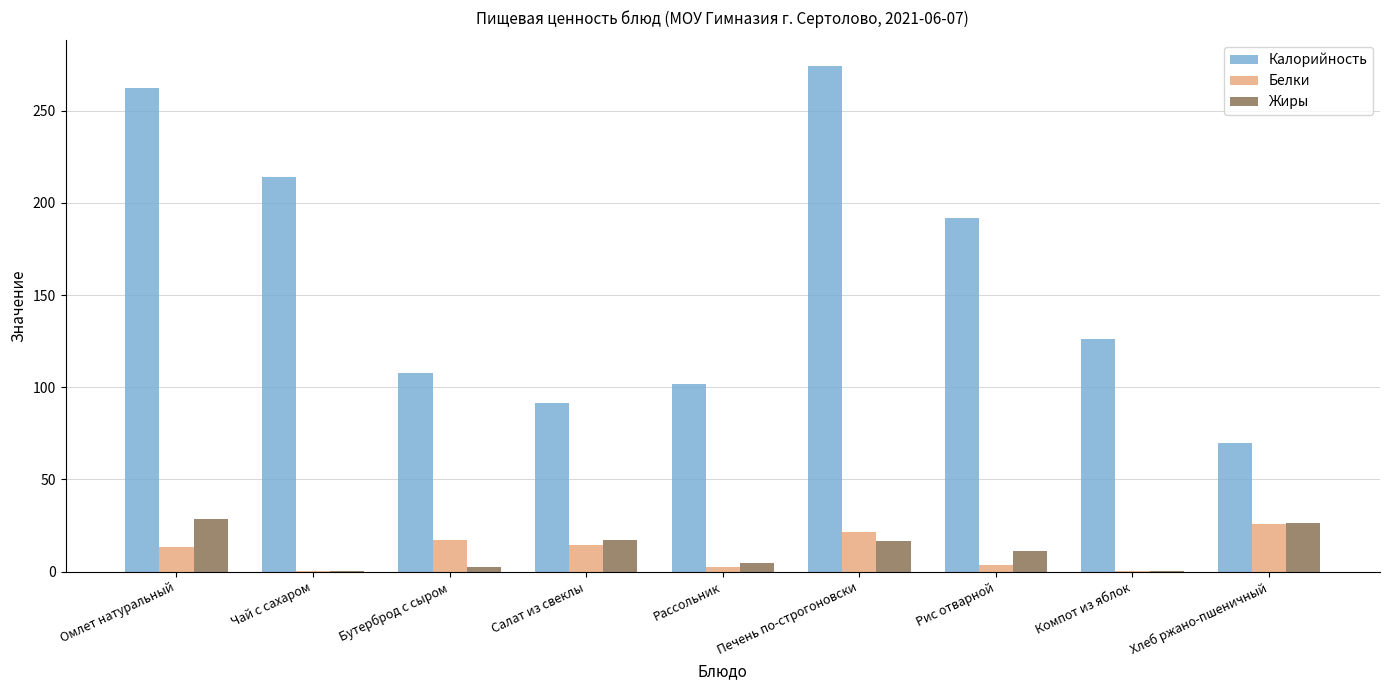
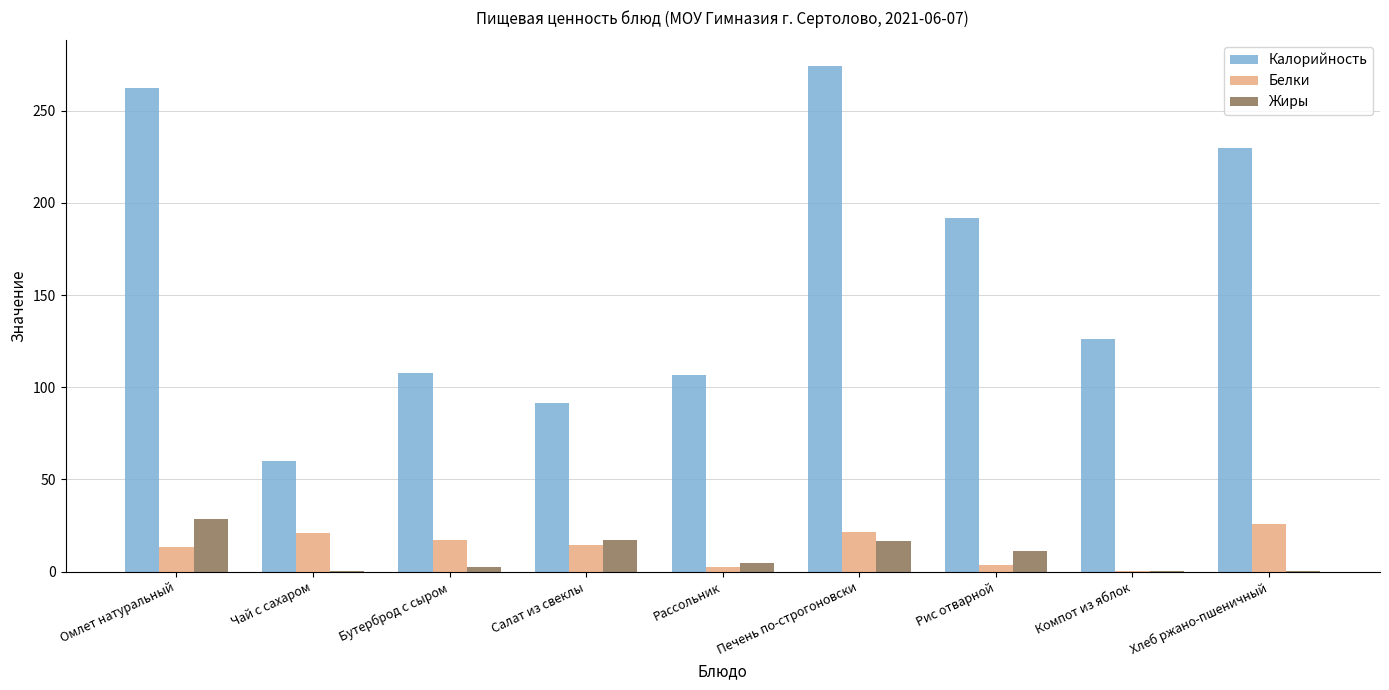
Калорийность, Чай с сахаром: 214 -> 60
Белки, Чай с сахаром: 0 -> 21
Калорийность, Рассольник: 102 -> 106
Калорийность, Хлеб ржано-пшеничный: 70 -> 230
Жиры, Хлеб ржано-пшеничный: 26 -> 0
